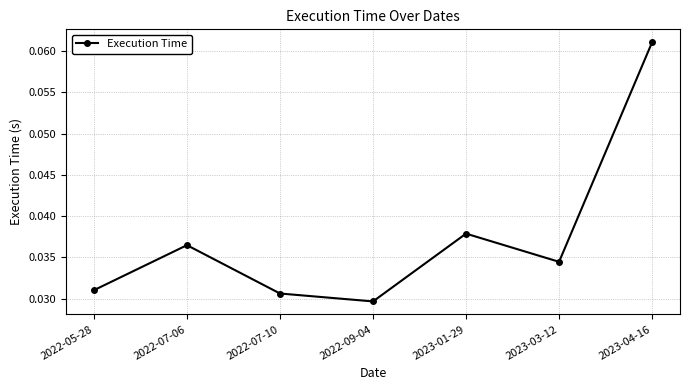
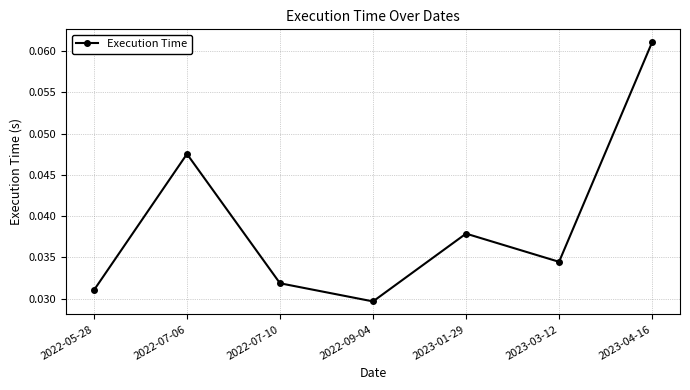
2022-07-06: 0.036 -> 0.048
2022-07-10: 0.031 -> 0.032
